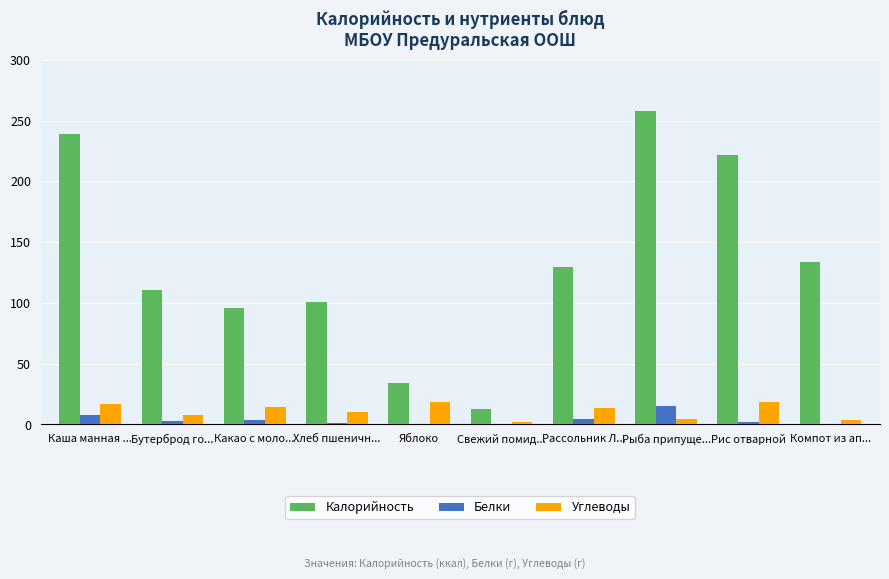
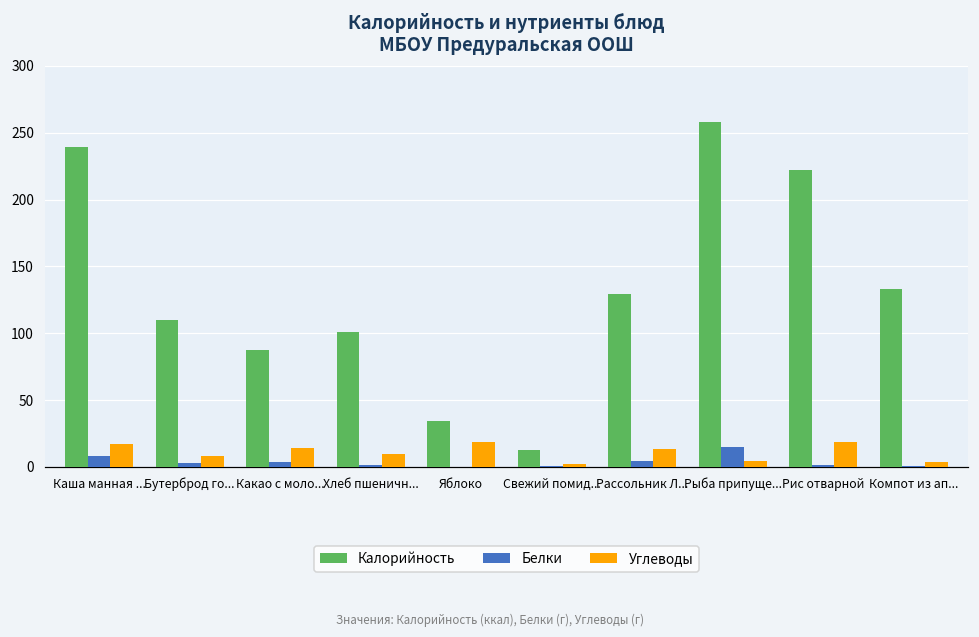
Калорийность, Какао с моло...: 96 -> 88
